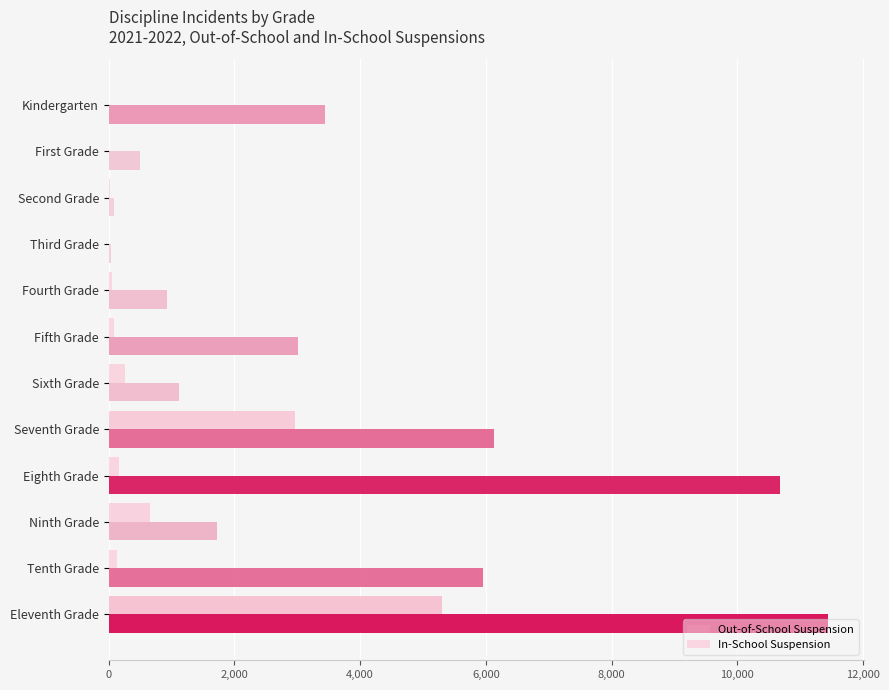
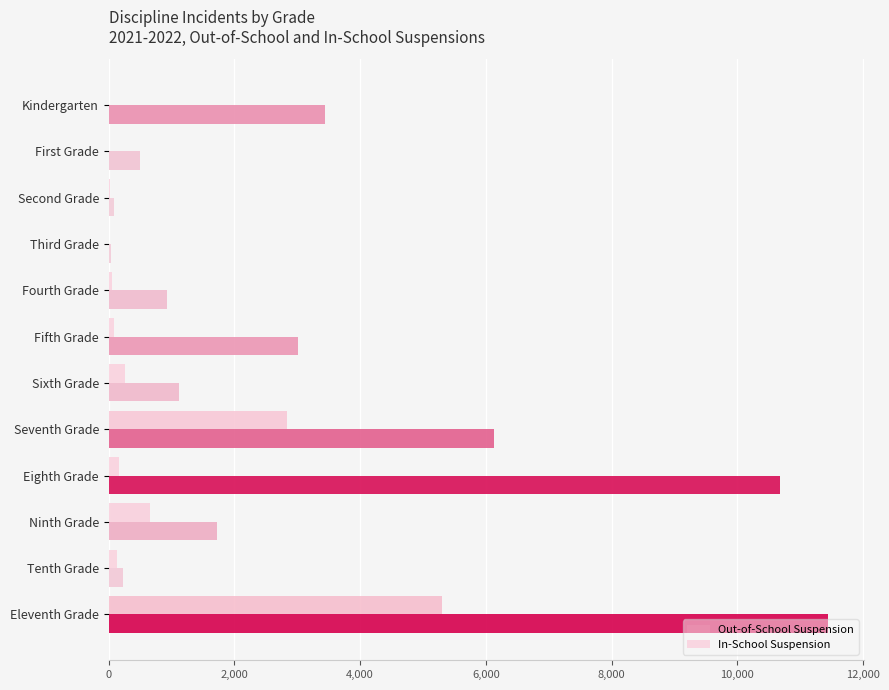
In-School Suspension, Seventh Grade: 3,000 -> 2,800
Out-of-School Suspension, Tenth Grade: 6,000 -> 200
